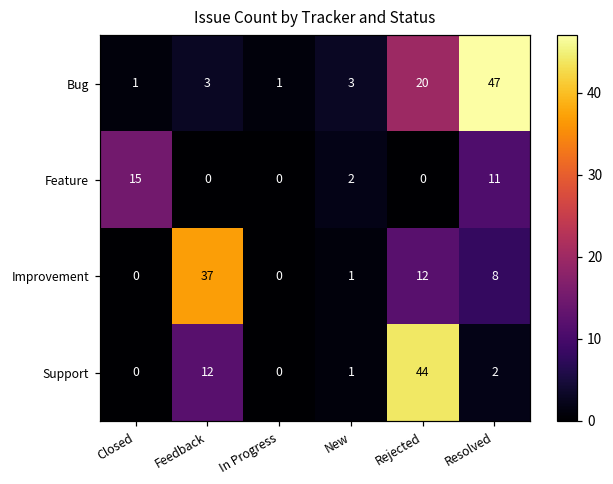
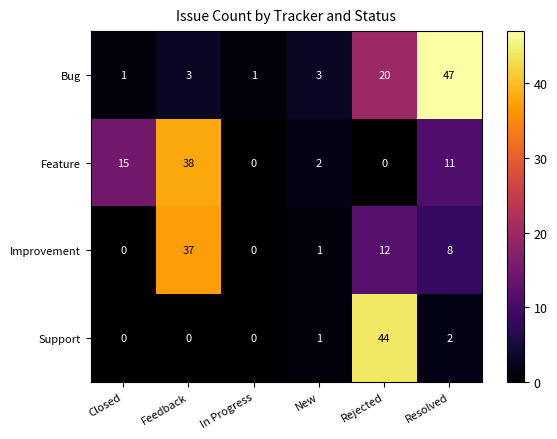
Feature, Feedback: 0 -> 38
Support, Feedback: 12 -> 0
